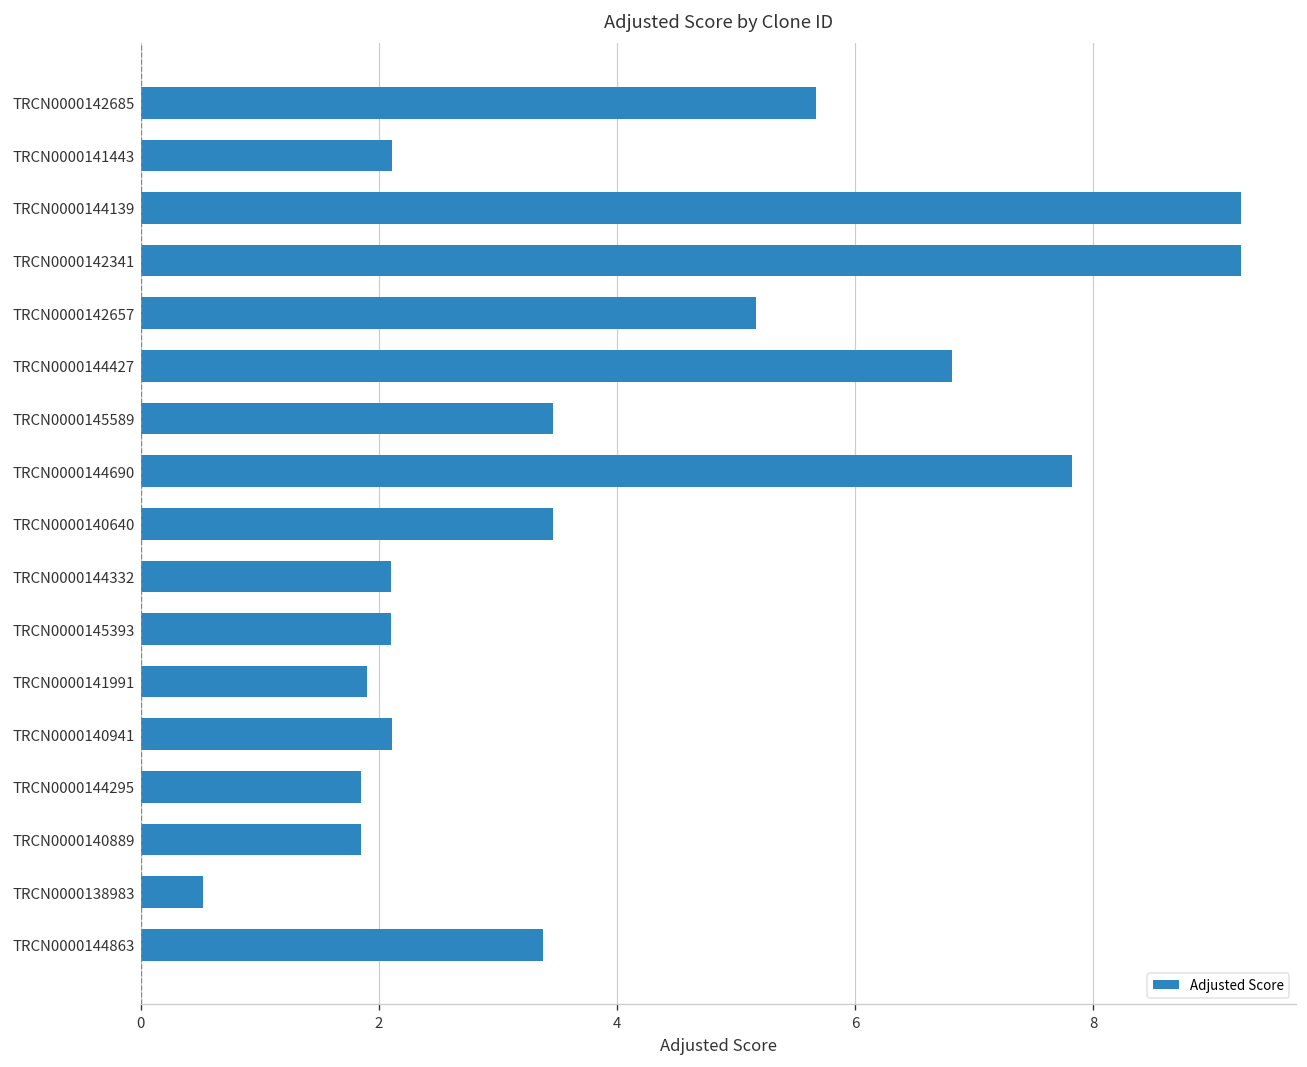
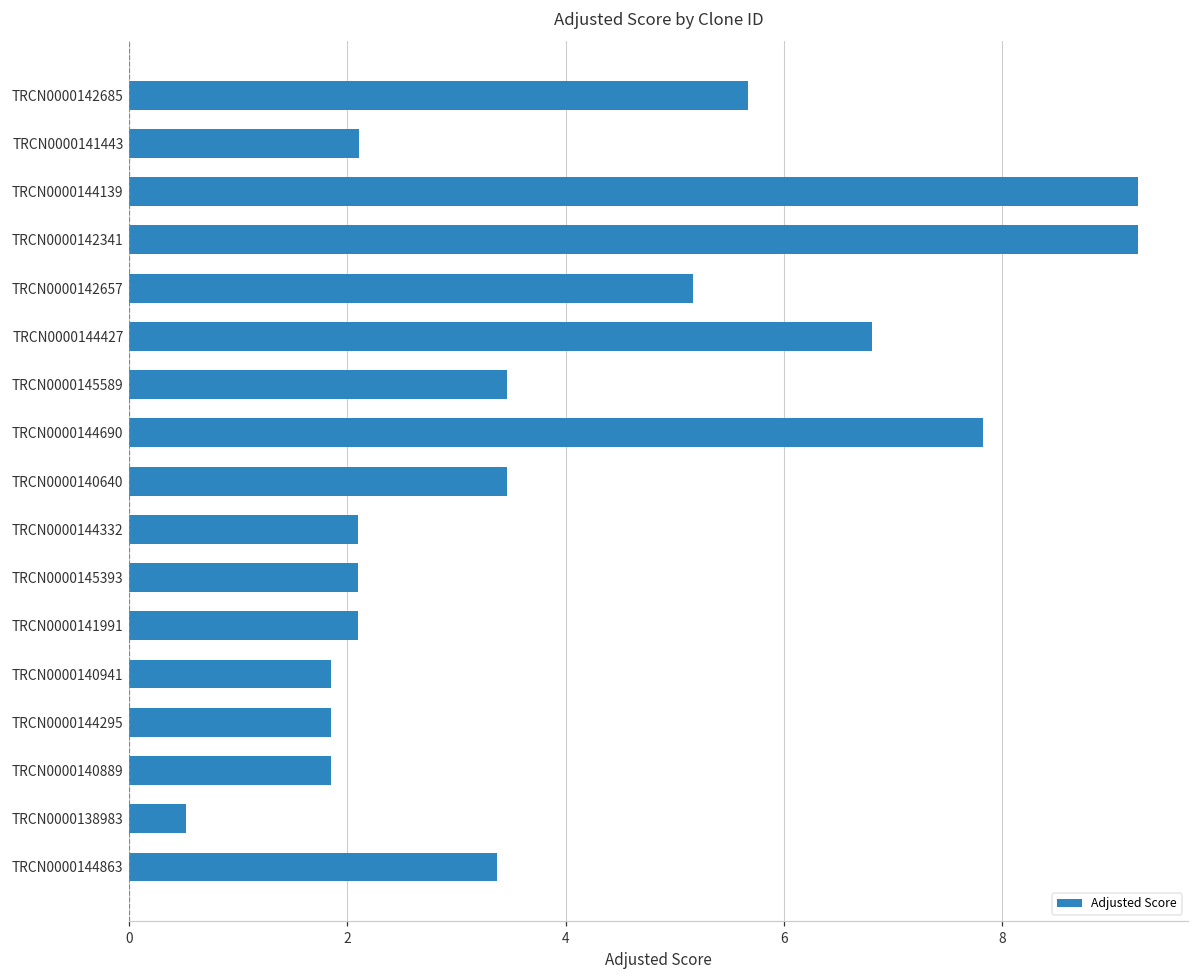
TRCN0000141991: 1.9 -> 2.1
TRCN0000140941: 2.1 -> 1.8
